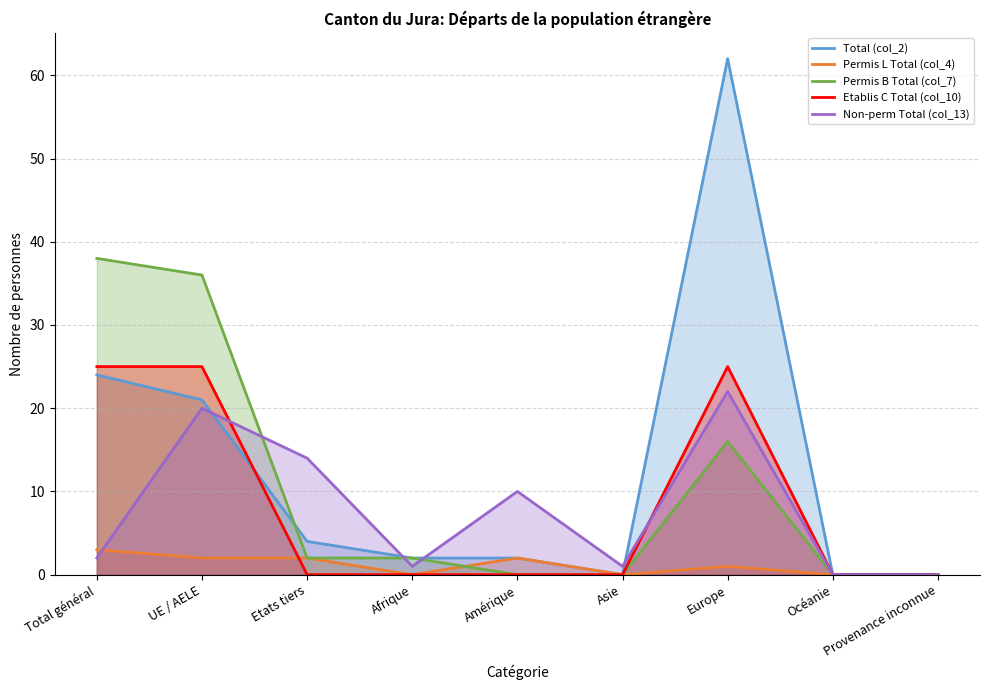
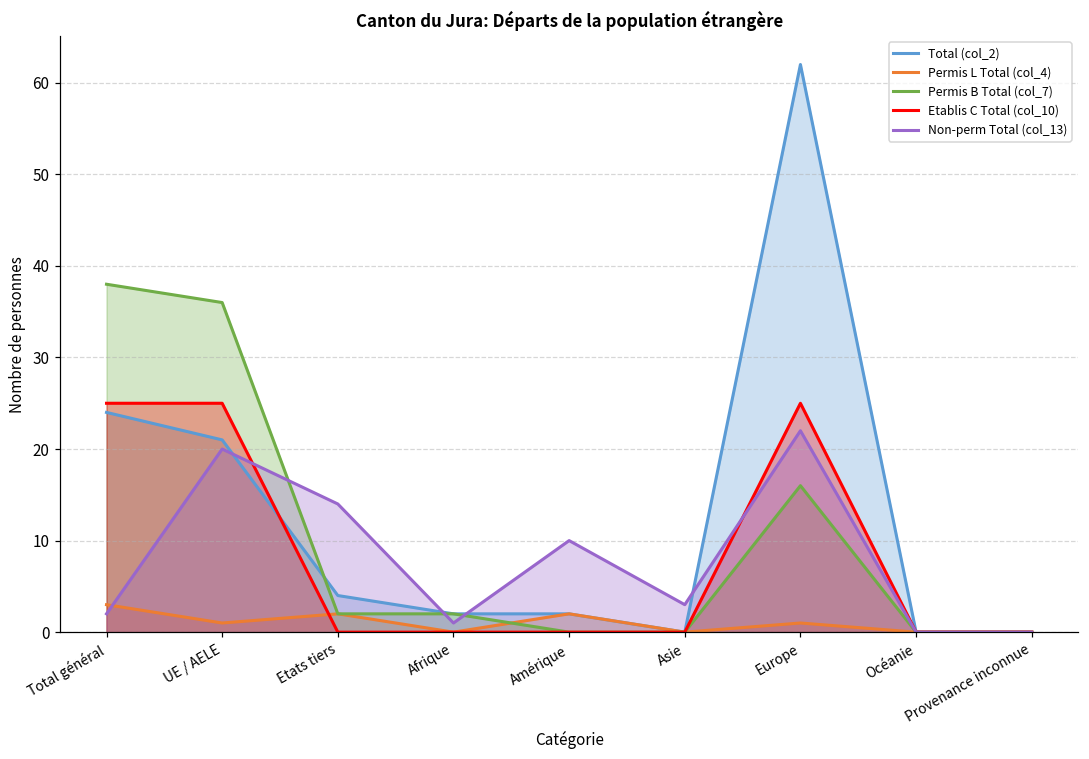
Permis L Total (col_4), UE / AELE: 2 -> 1
Non-perm Total (col_13), Asie: 1 -> 3
